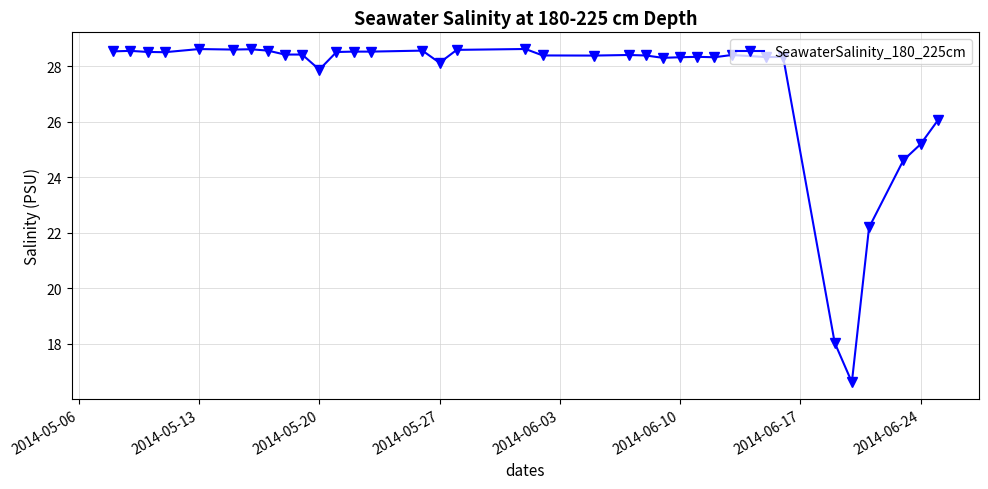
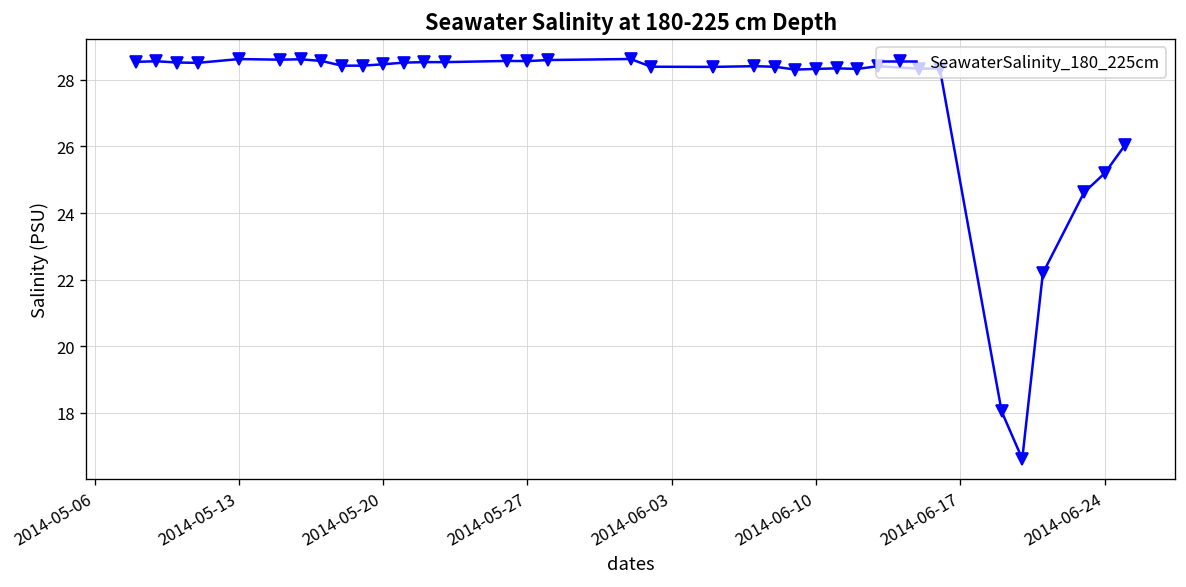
2014-05-20: 27.9 -> 28.5
2014-05-27: 28.1 -> 28.6
